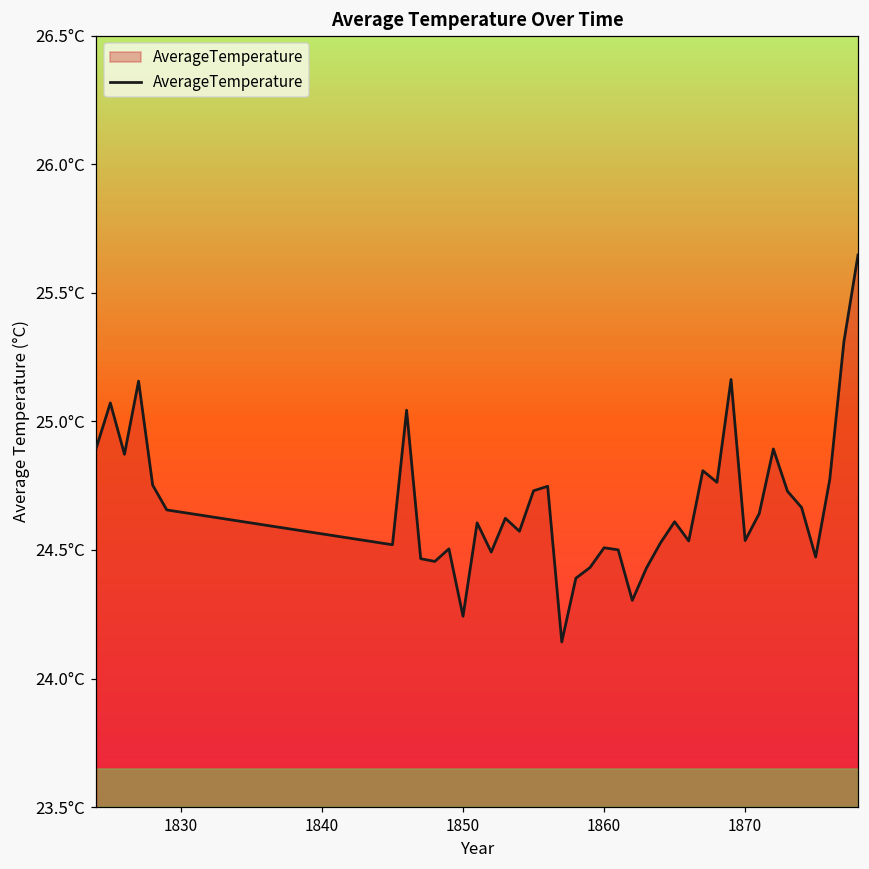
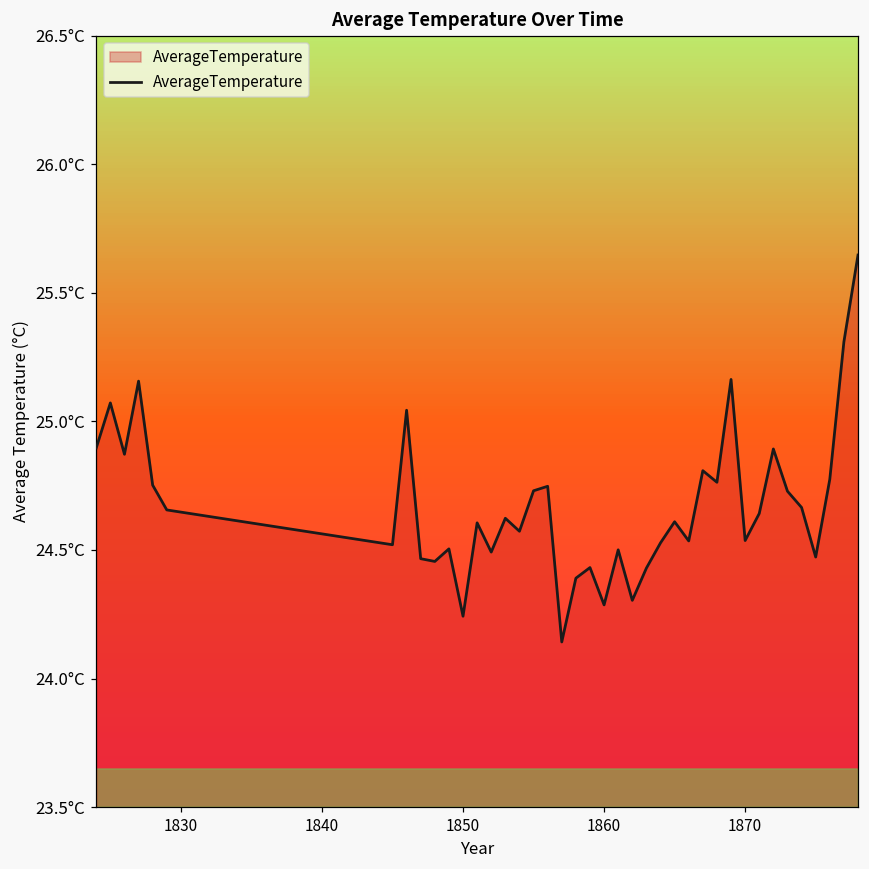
1860: 24.51°C -> 24.29°C
